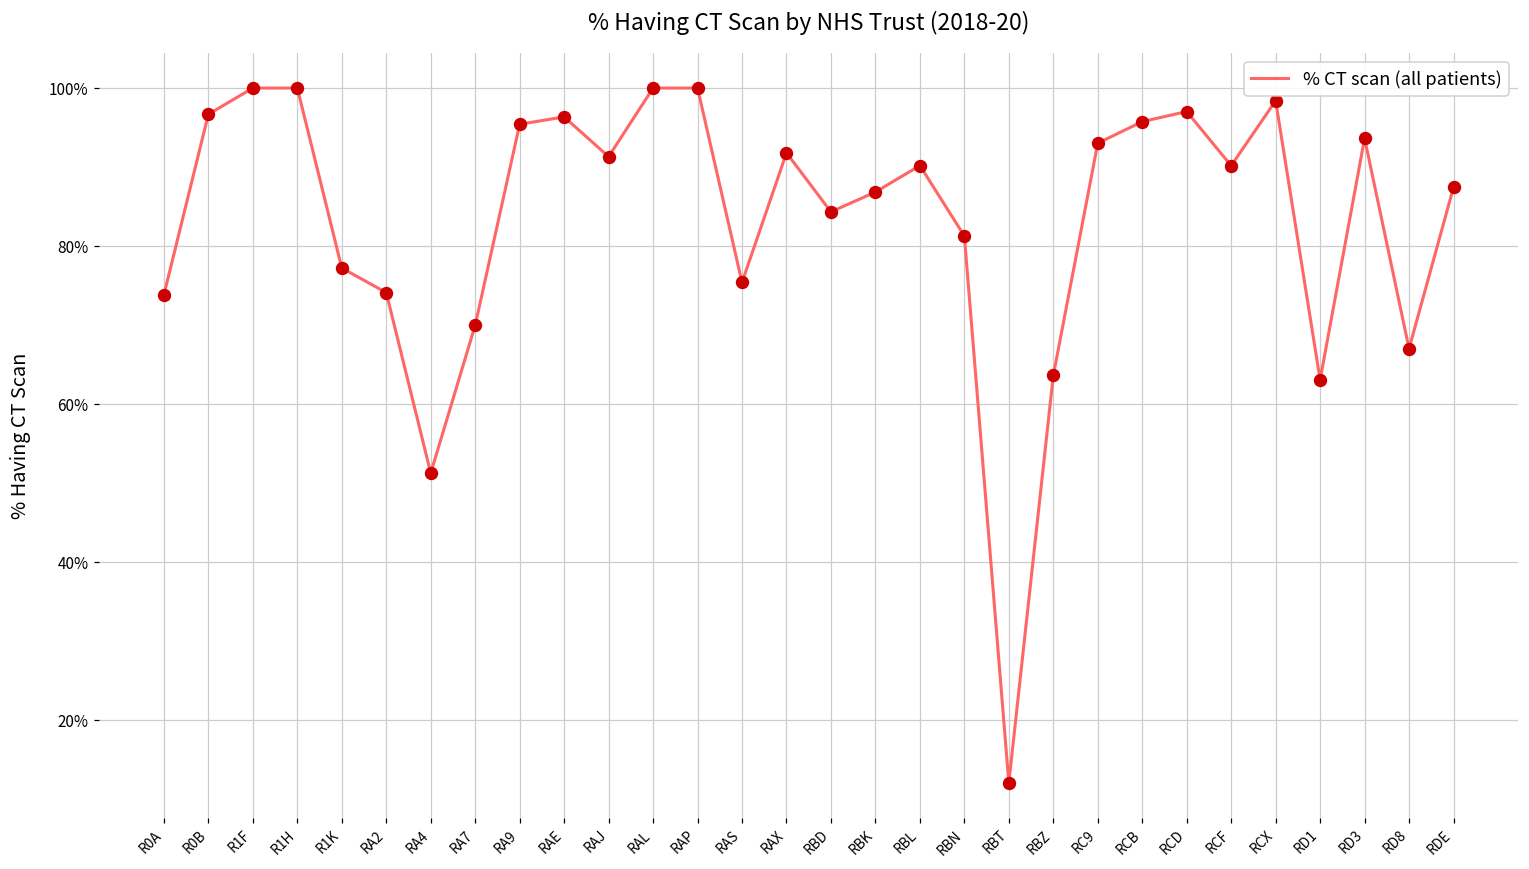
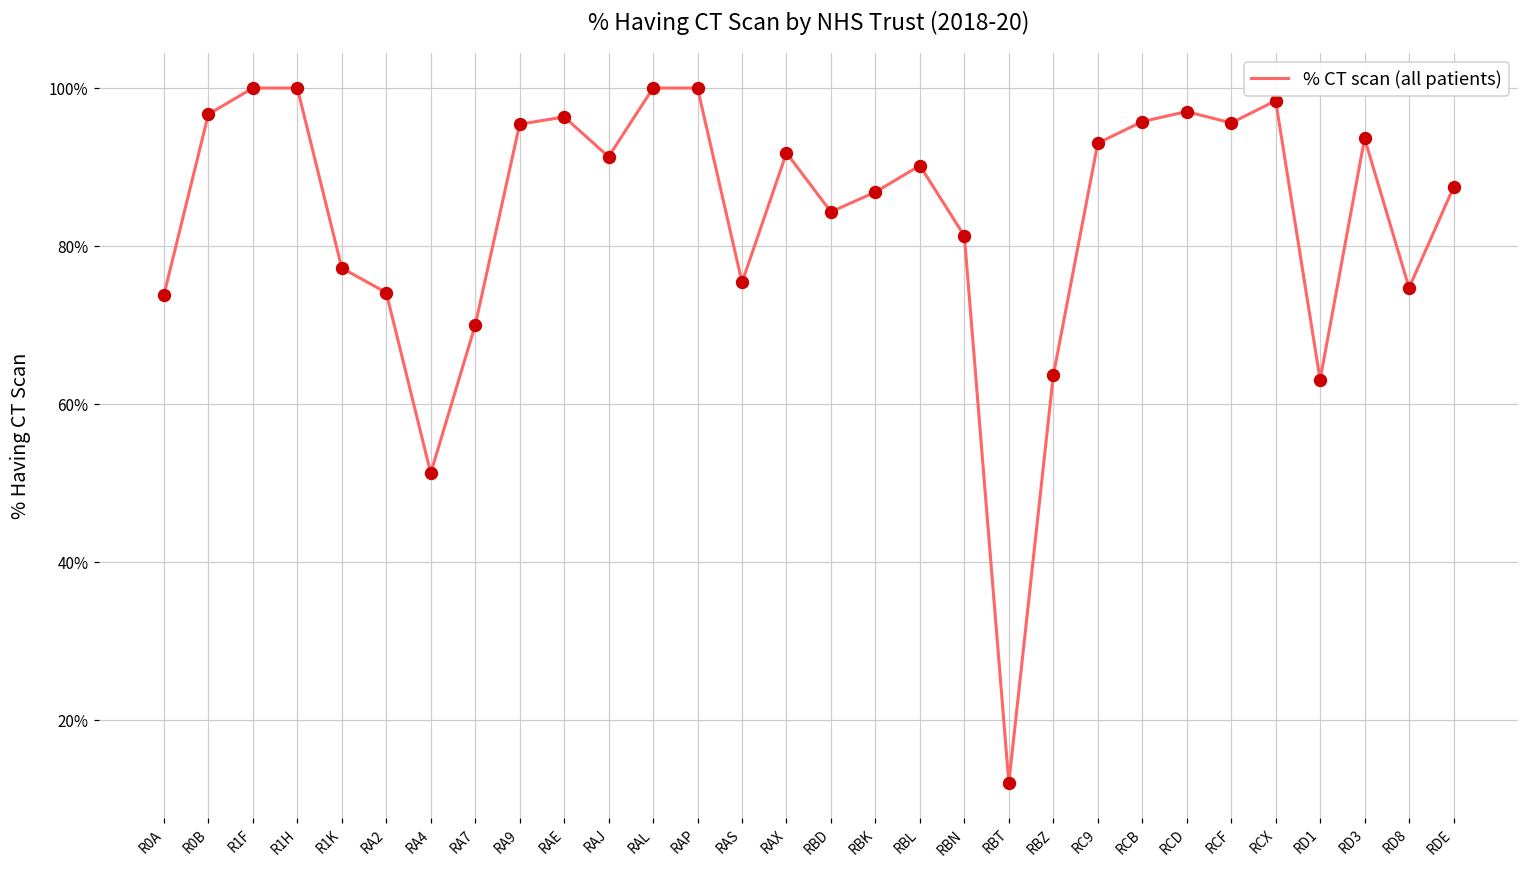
RCF: 90% -> 96%
RD8: 67% -> 75%
